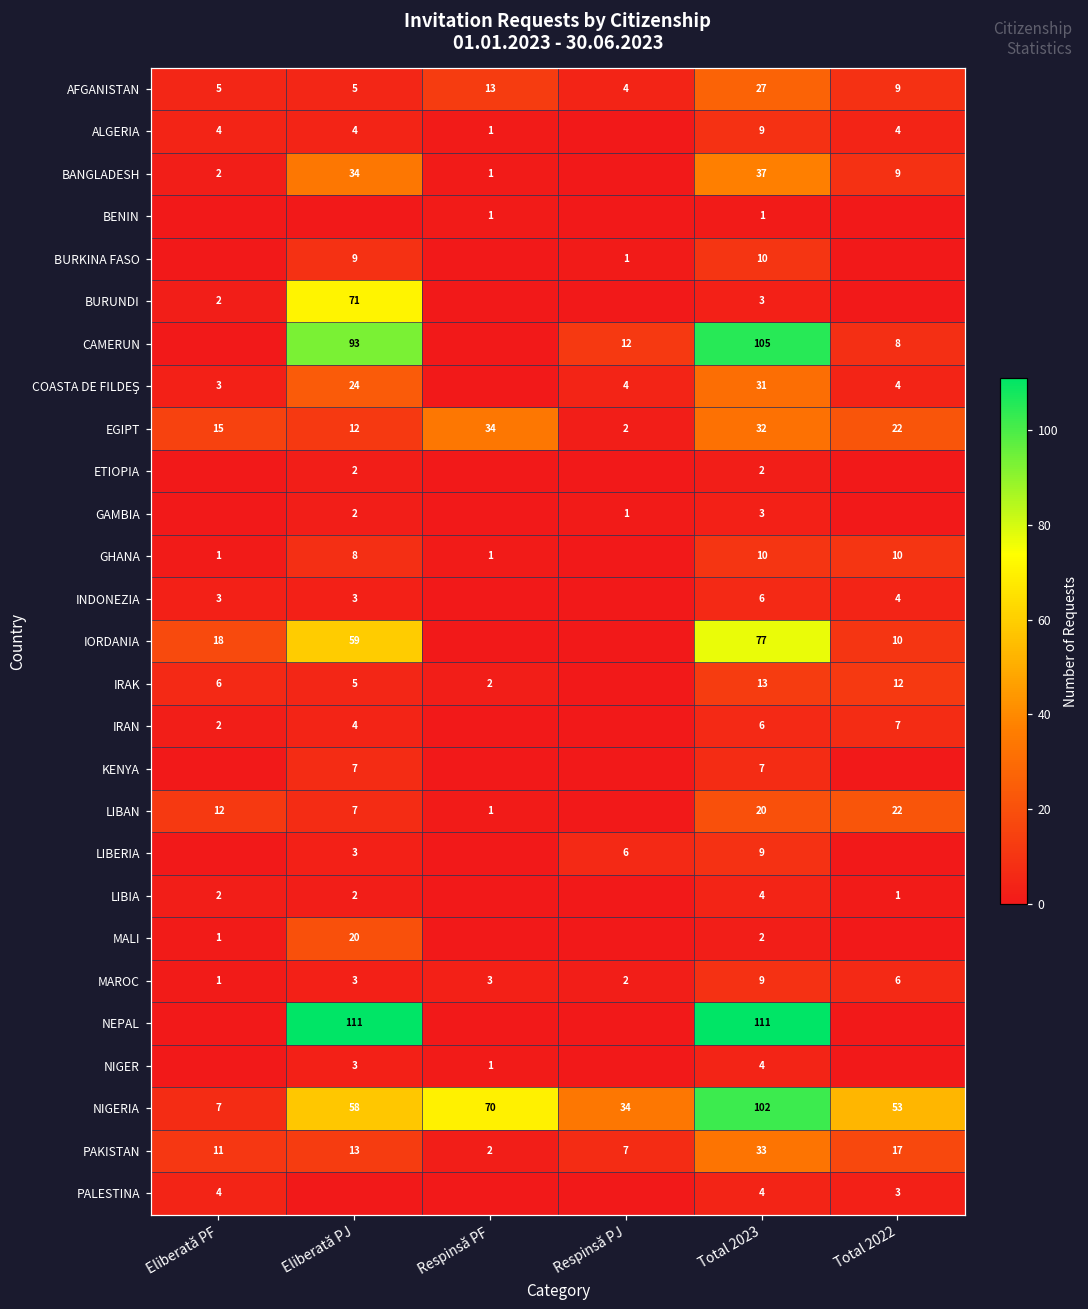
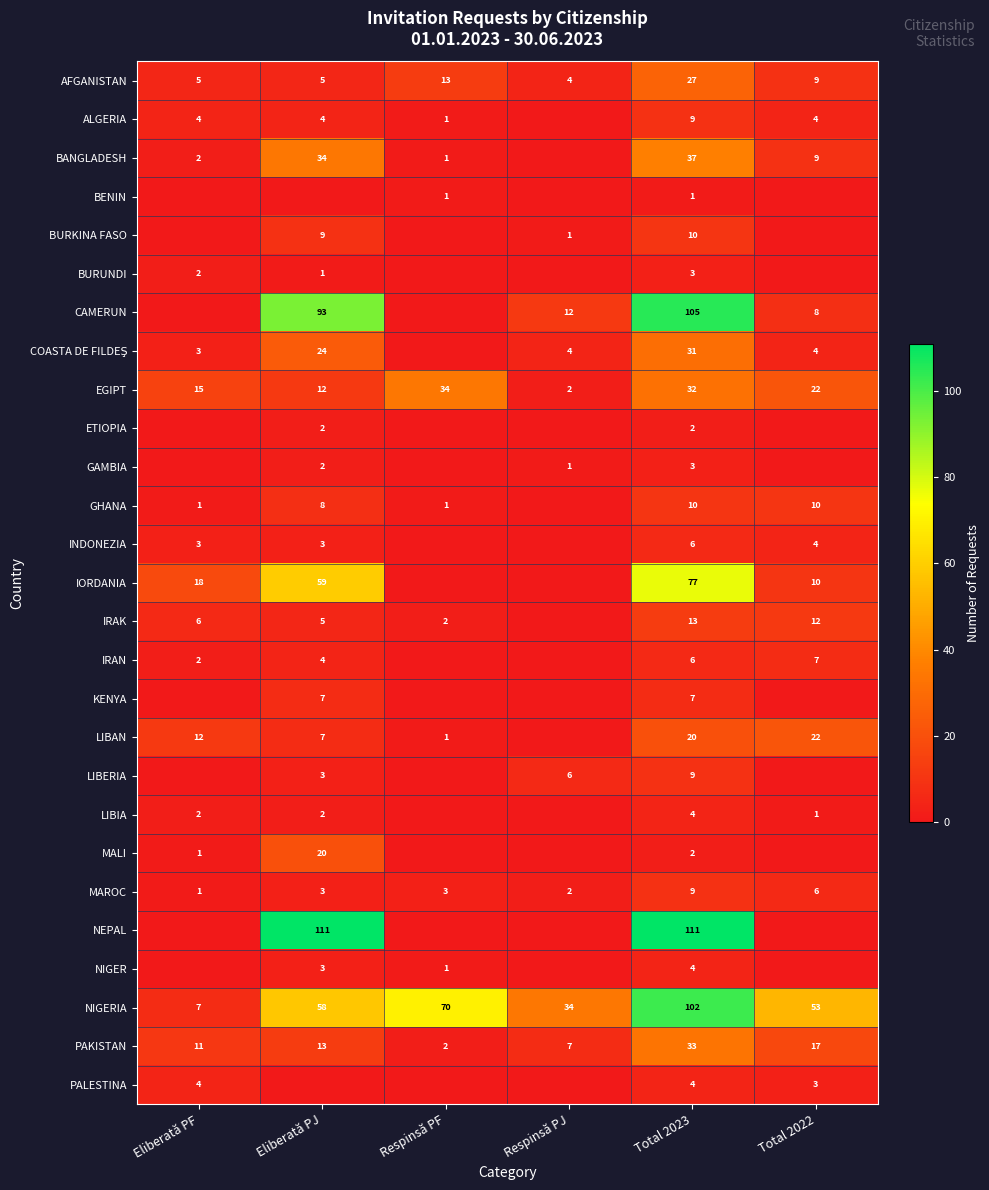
BURUNDI, Eliberată PJ: 71 -> 1
